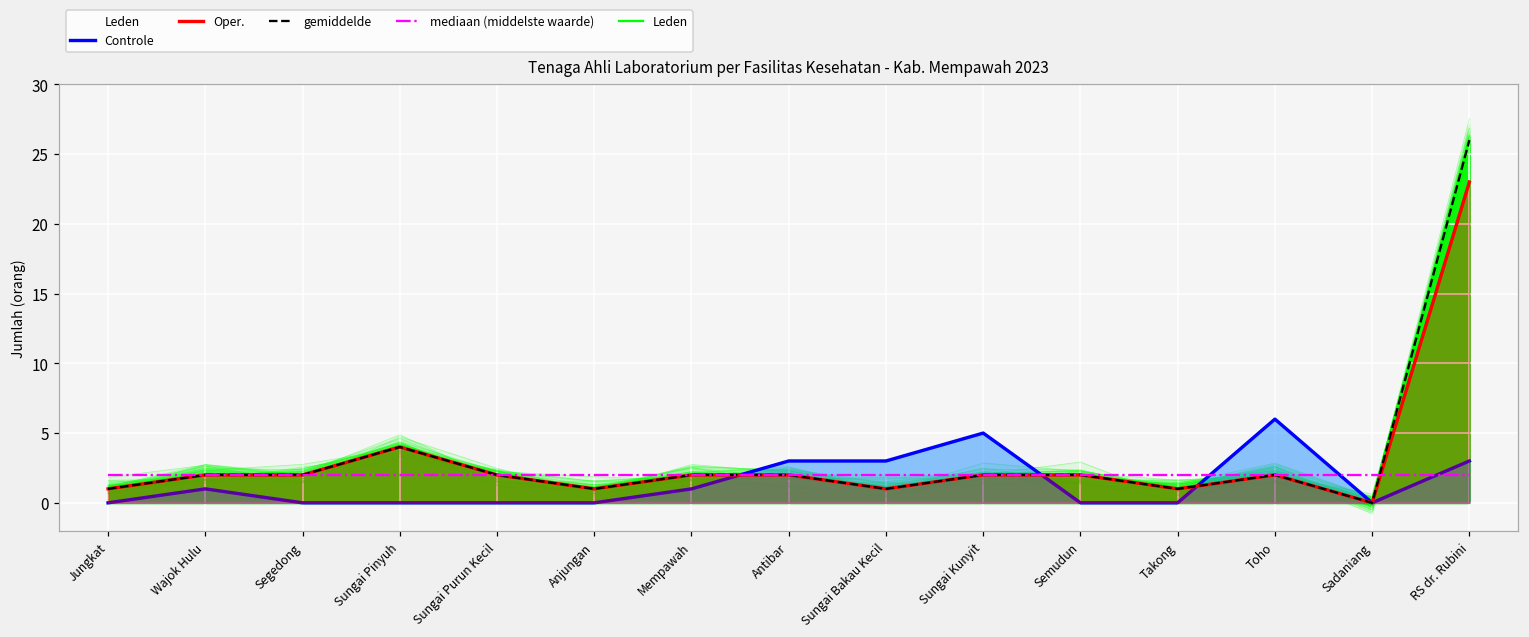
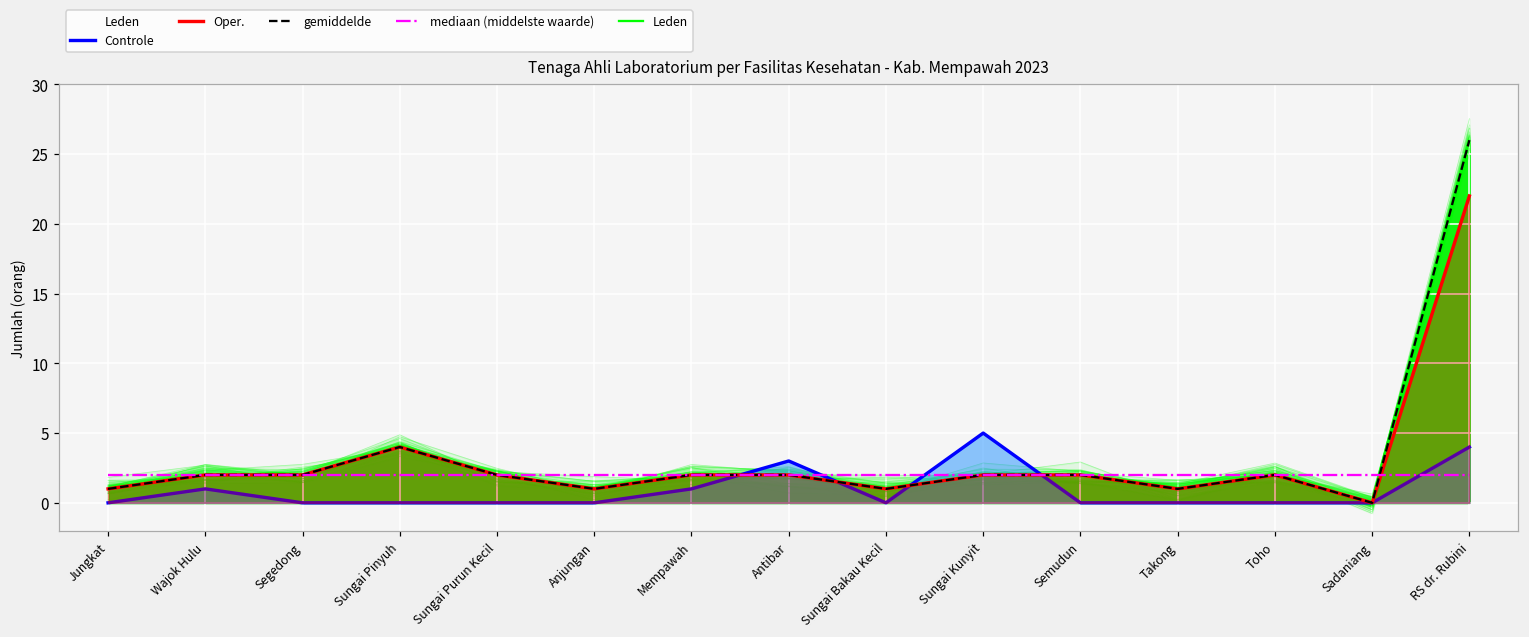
Controle, Sungai Bakau Kecil: 3 -> 0
Controle, Toho: 6 -> 0
Controle, RS dr. Rubini: 3 -> 4
Oper., RS dr. Rubini: 23 -> 22
